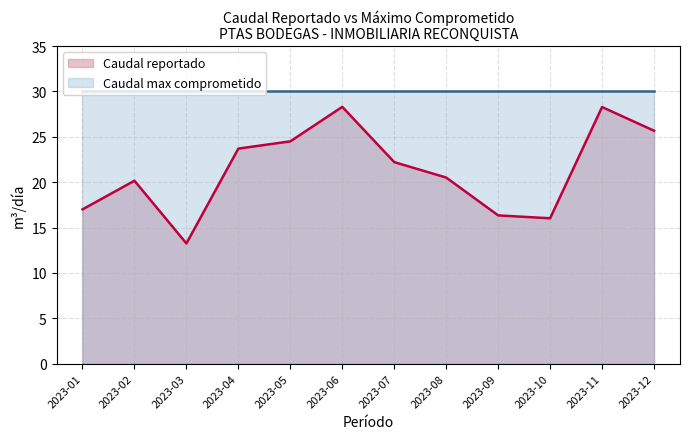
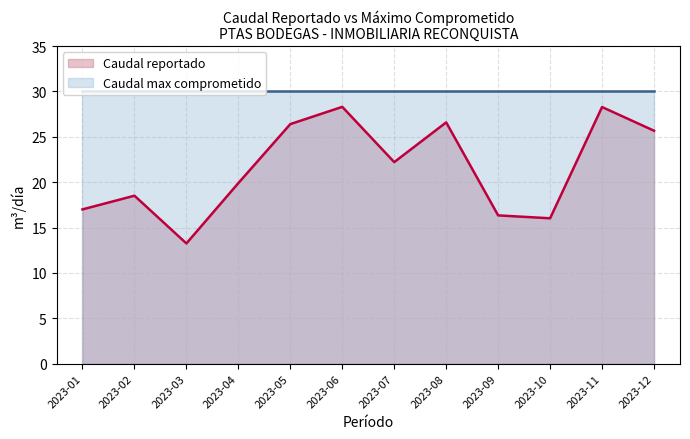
Caudal reportado, 2023-02: 20 -> 19
Caudal reportado, 2023-04: 24 -> 20
Caudal reportado, 2023-05: 25 -> 26
Caudal reportado, 2023-08: 21 -> 27
